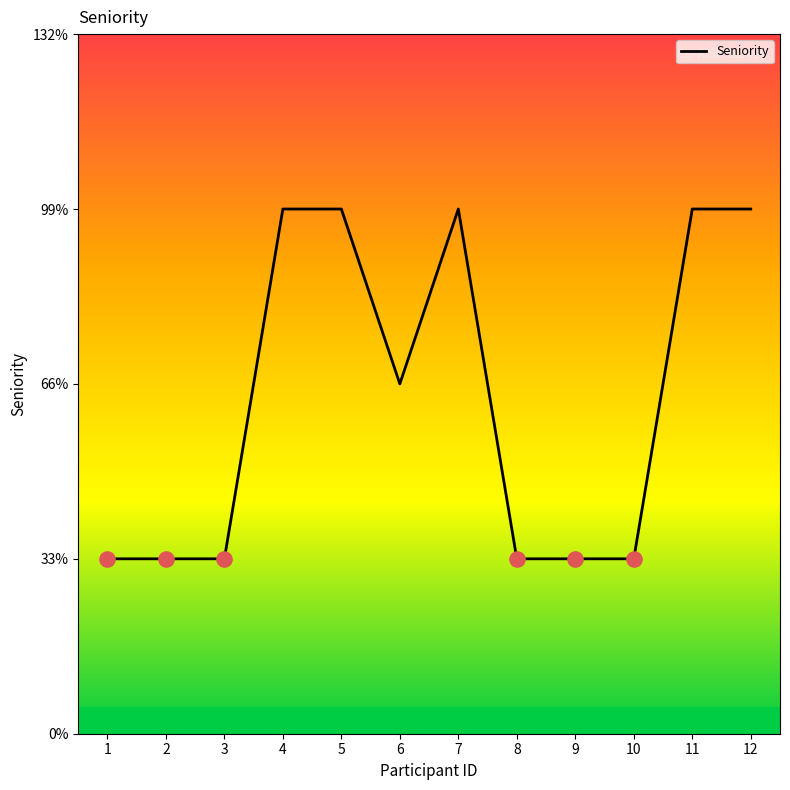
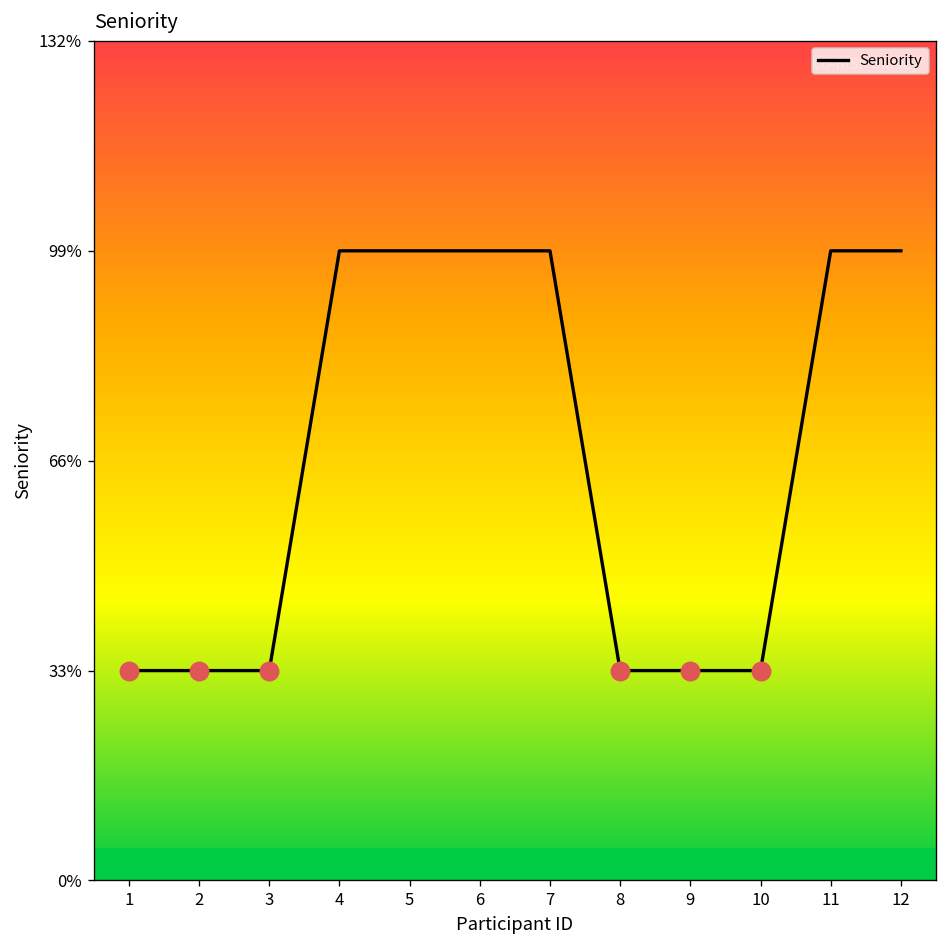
Seniority, 6: 66% -> 99%
